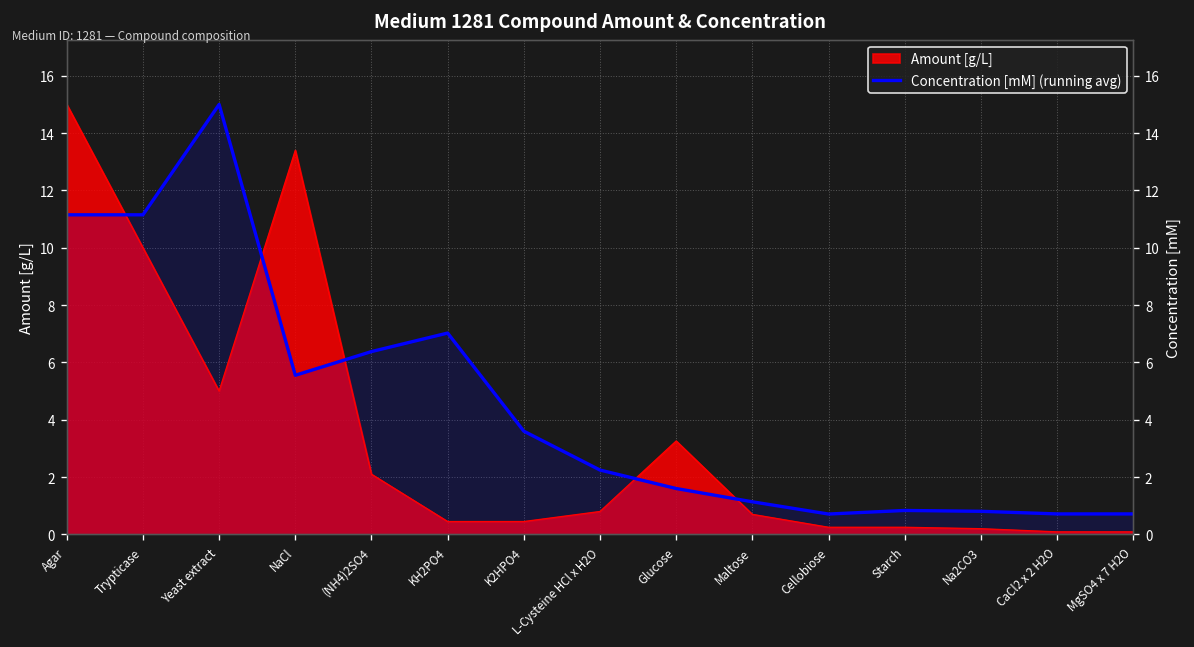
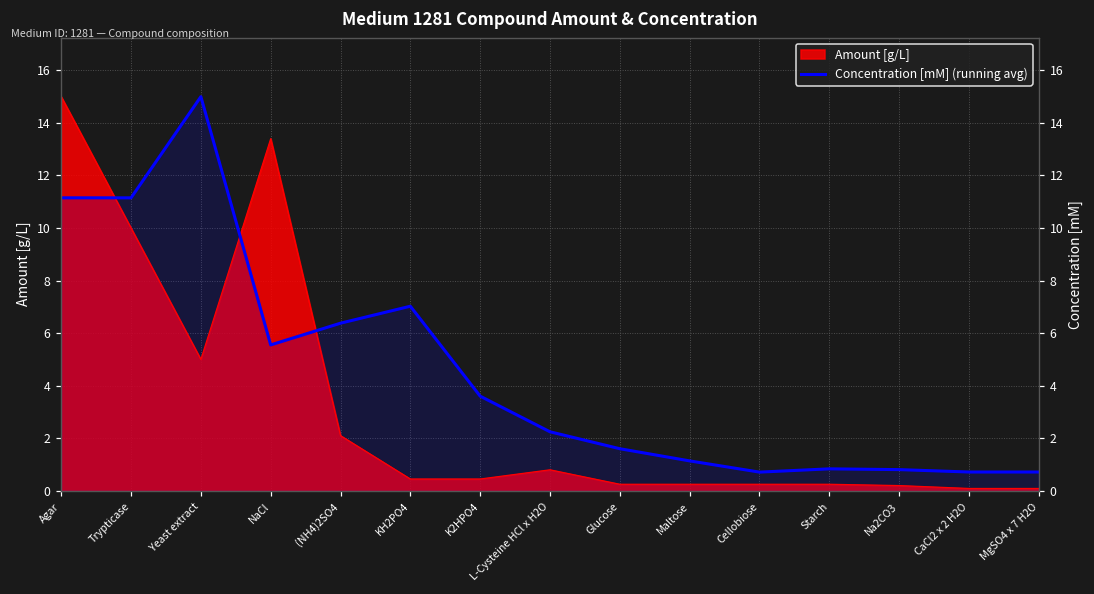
Amount [g/L], Glucose: 3.3 -> 0.3
Amount [g/L], Maltose: 0.7 -> 0.3
